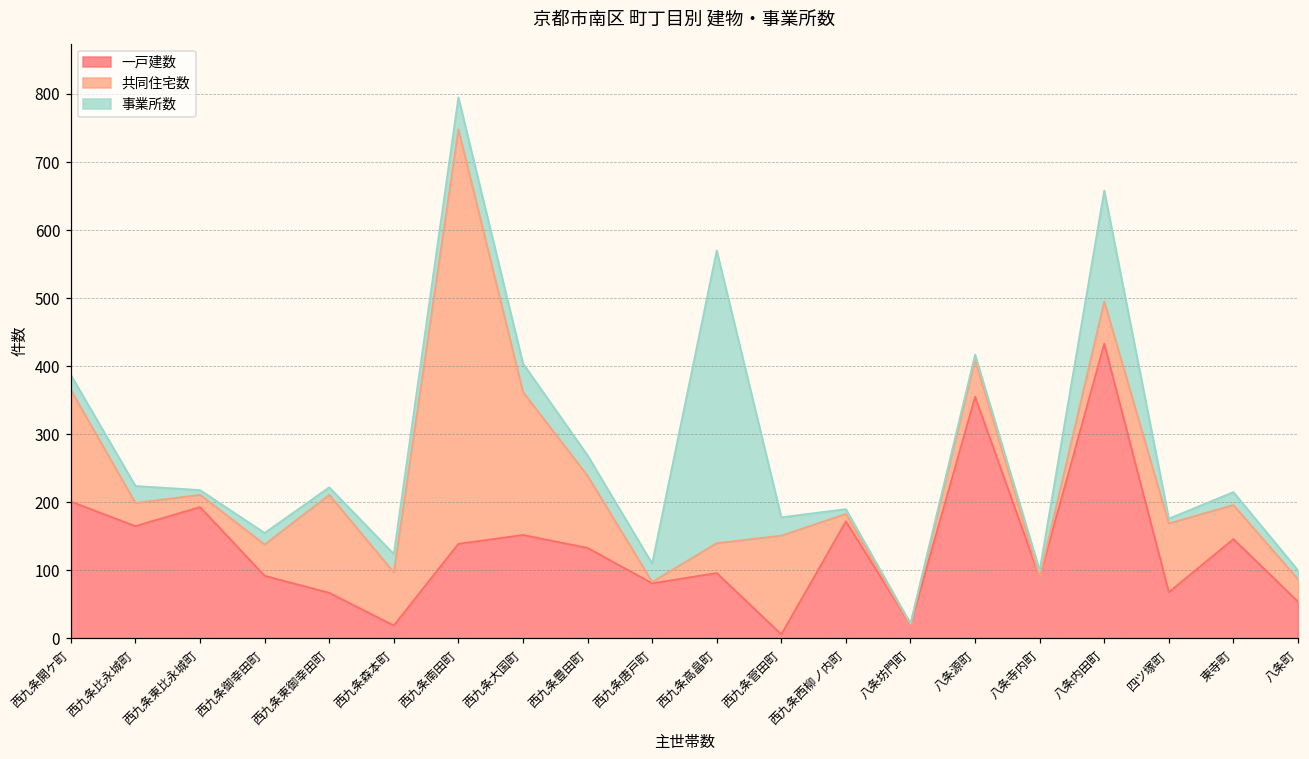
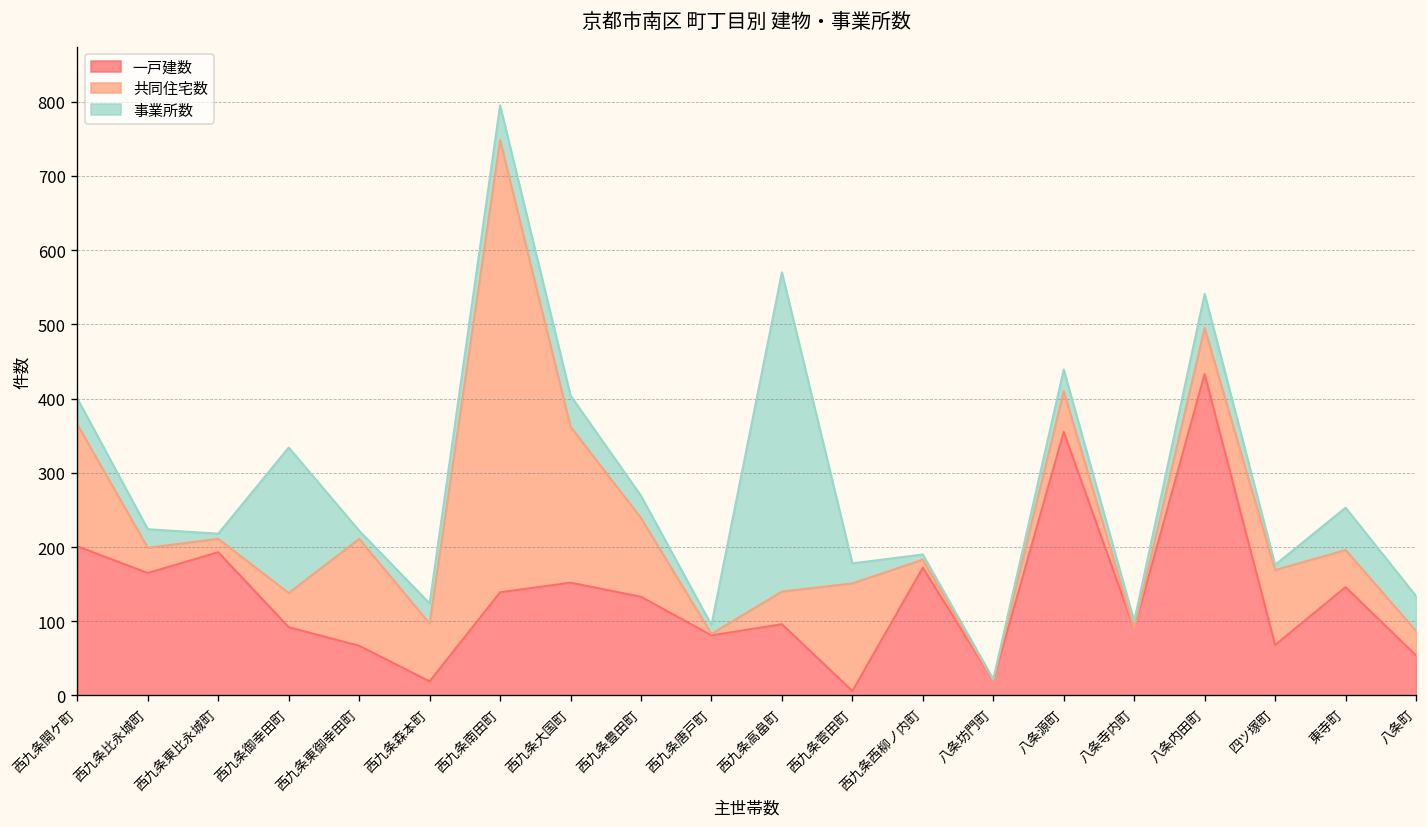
事業所数, 西九条開ケ町: 20 -> 40
事業所数, 西九条御幸田町: 20 -> 200
事業所数, 西九条唐戸町: 30 -> 10
事業所数, 八条源町: 10 -> 30
事業所数, 八条内田町: 160 -> 50
事業所数, 東寺町: 20 -> 60
事業所数, 八条町: 10 -> 50
